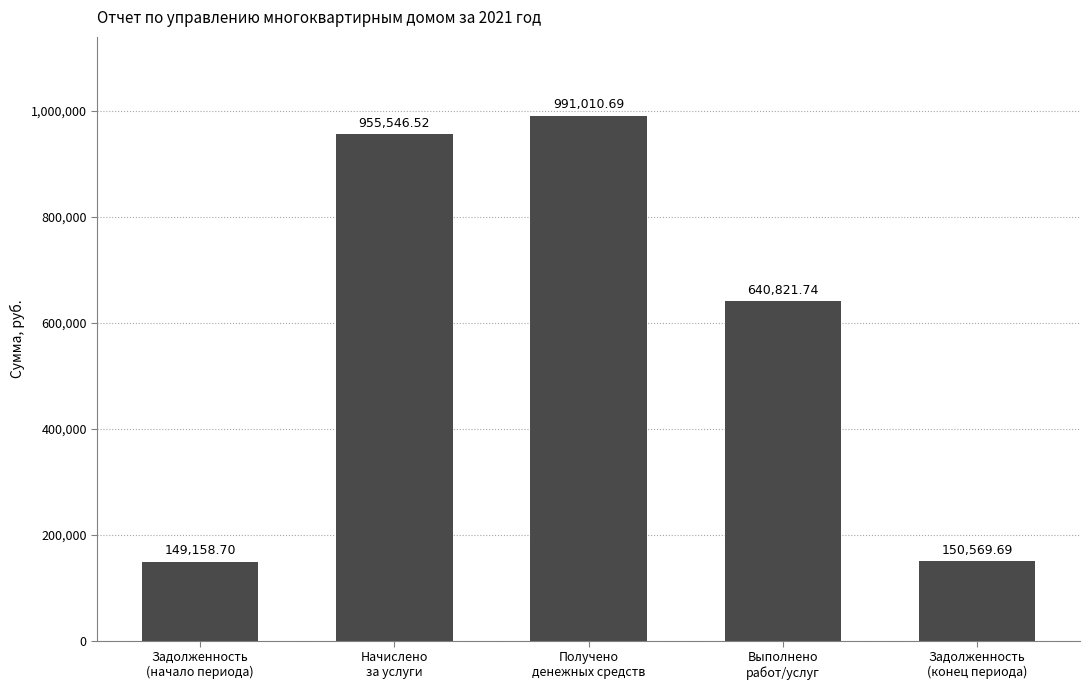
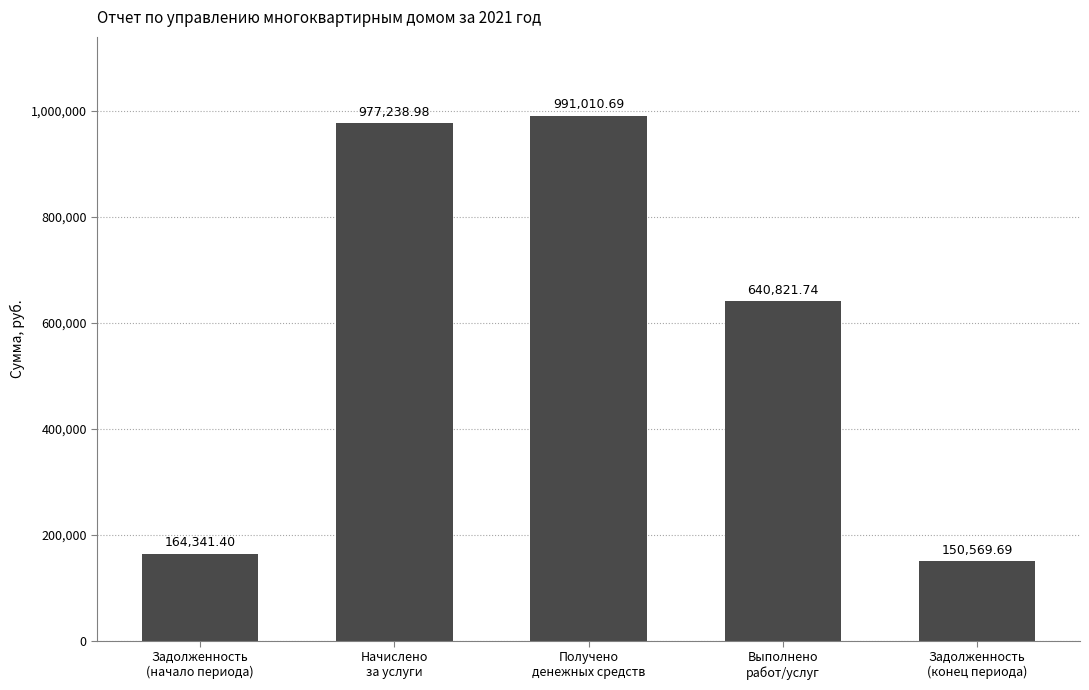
Задолженность (начало периода): 149,158.70 -> 164,341.40
Начислено за услуги: 955,546.52 -> 977,238.98
